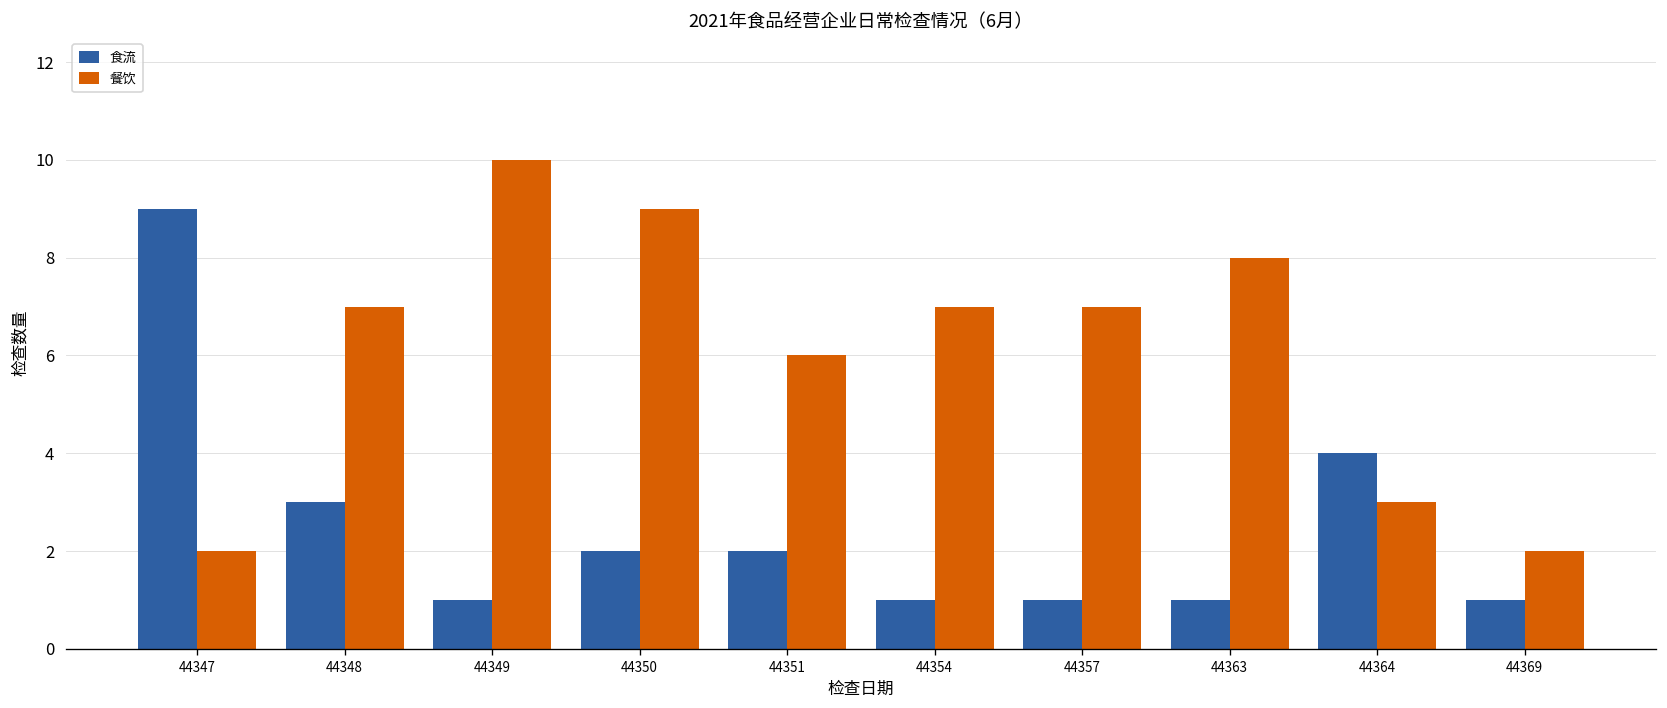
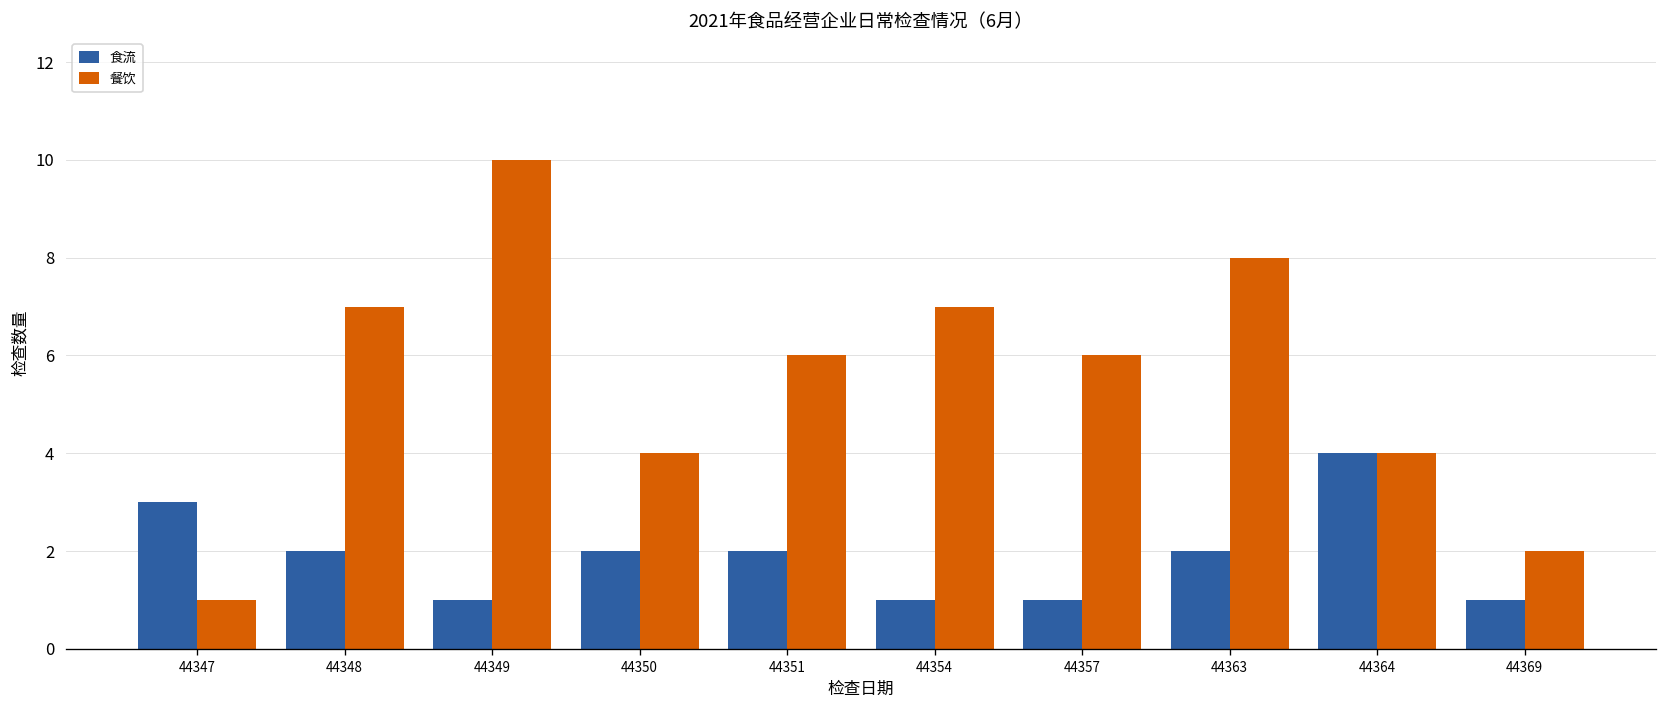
食流, 44347: 9 -> 3
餐饮, 44347: 2 -> 1
食流, 44348: 3 -> 2
餐饮, 44350: 9 -> 4
餐饮, 44357: 7 -> 6
食流, 44363: 1 -> 2
餐饮, 44364: 3 -> 4
